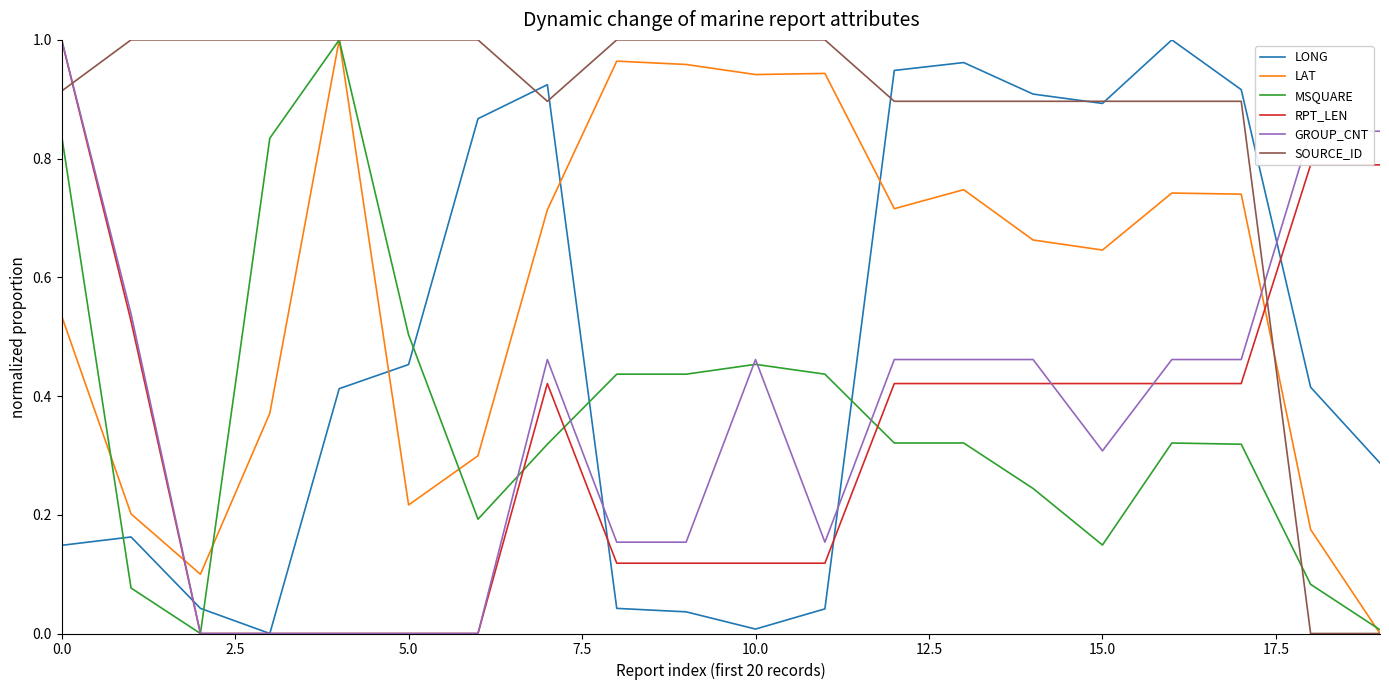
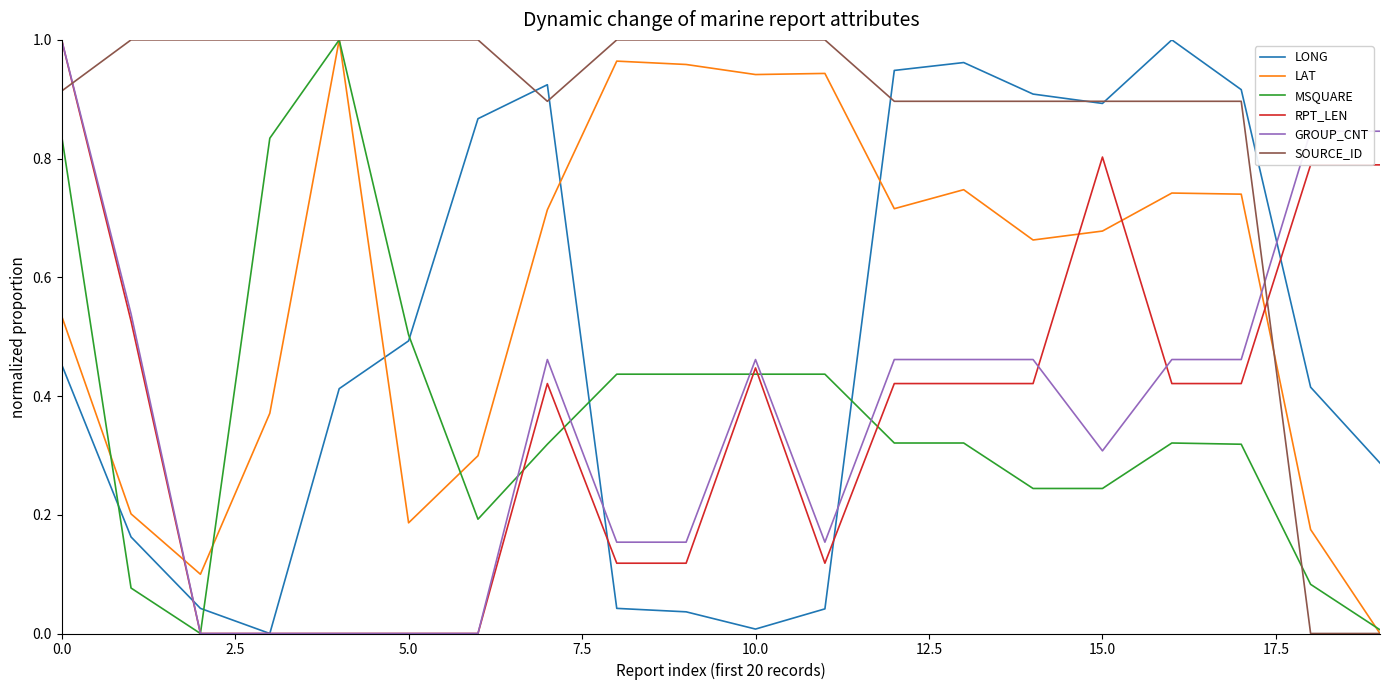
LONG, 0.0: 0.15 -> 0.45
LONG, 5.0: 0.45 -> 0.49
LAT, 5.0: 0.22 -> 0.19
MSQUARE, 10.0: 0.45 -> 0.44
RPT_LEN, 10.0: 0.12 -> 0.45
LAT, 15.0: 0.65 -> 0.68
MSQUARE, 15.0: 0.15 -> 0.24
RPT_LEN, 15.0: 0.42 -> 0.80
